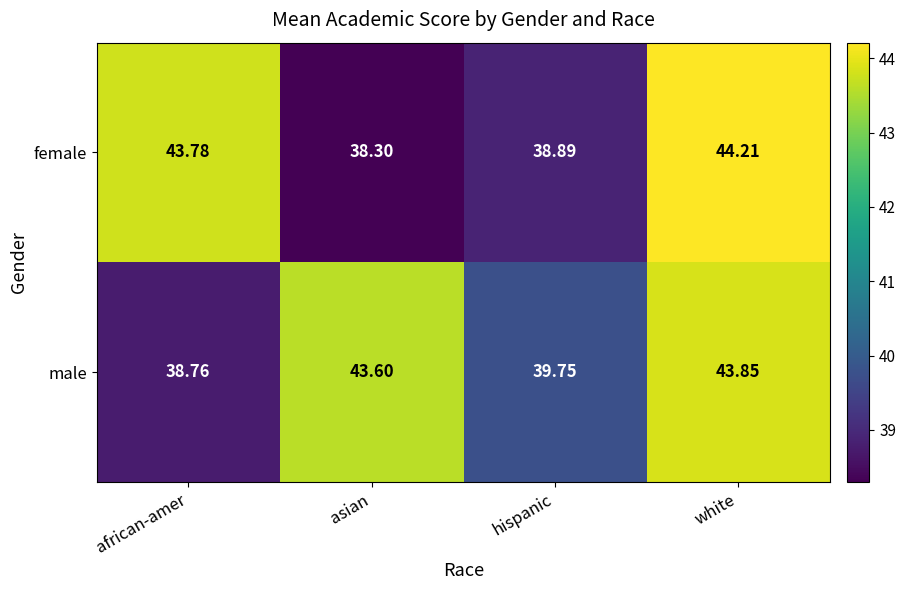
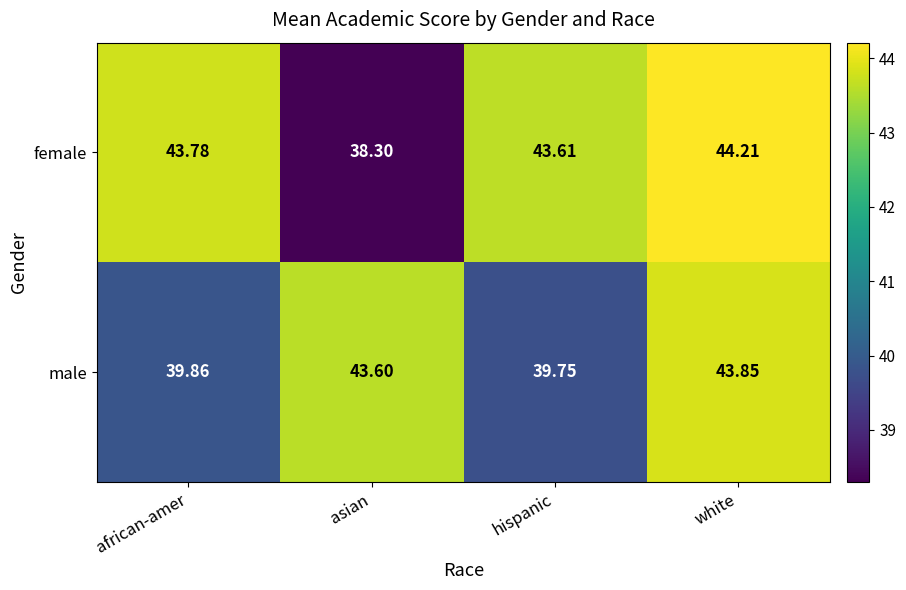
female, hispanic: 38.89 -> 43.61
male, african-amer: 38.76 -> 39.86
